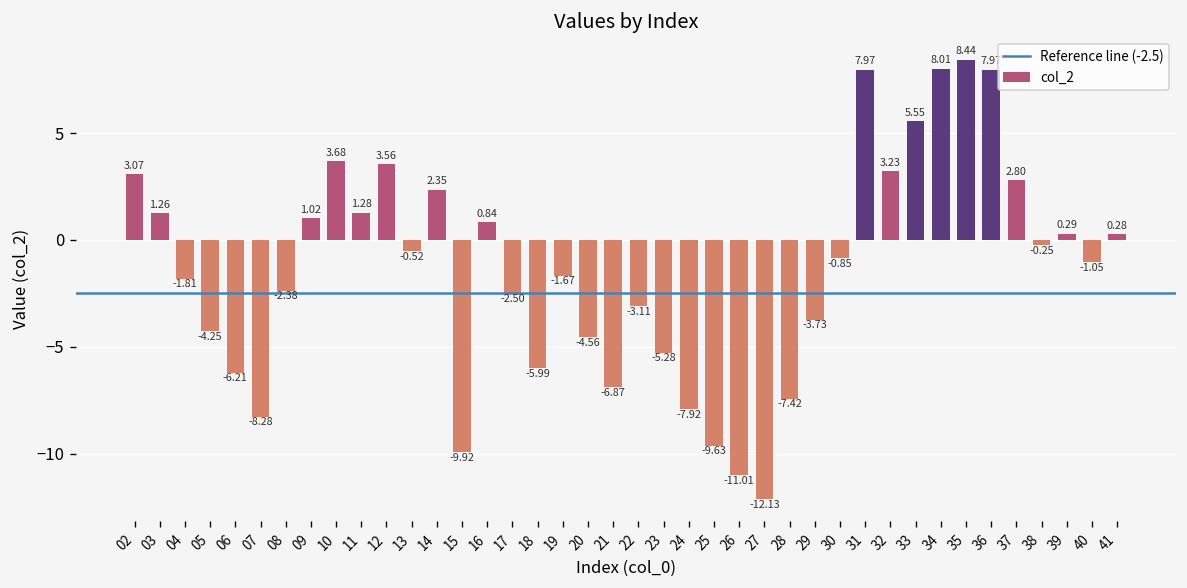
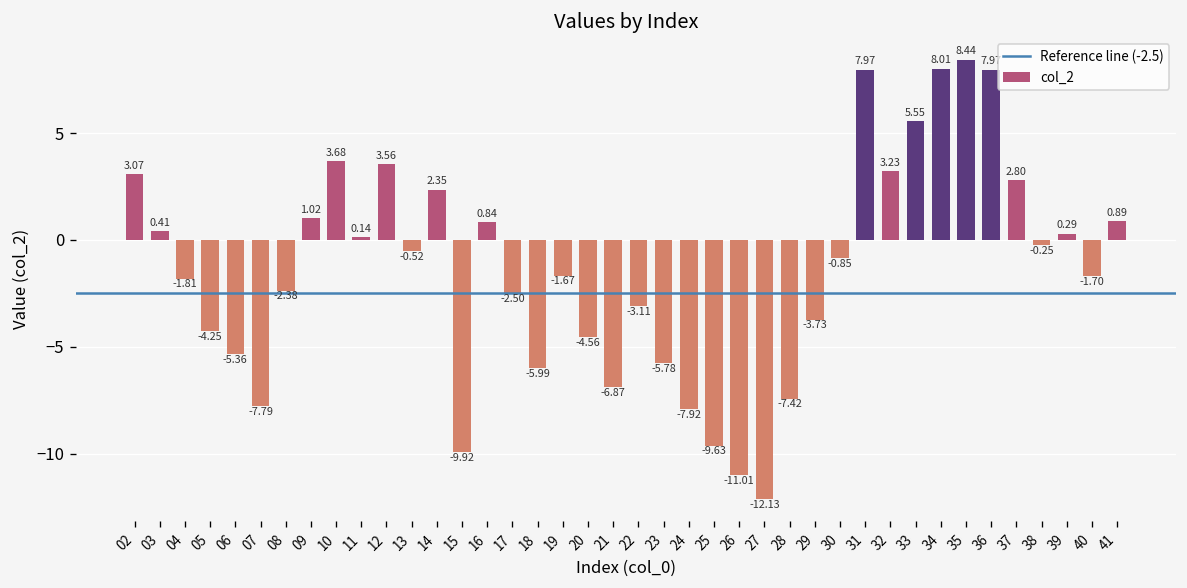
03: 1.26 -> 0.41
06: -6.21 -> -5.36
07: -8.28 -> -7.79
11: 1.28 -> 0.14
23: -5.28 -> -5.78
40: -1.05 -> -1.70
41: 0.28 -> 0.89
